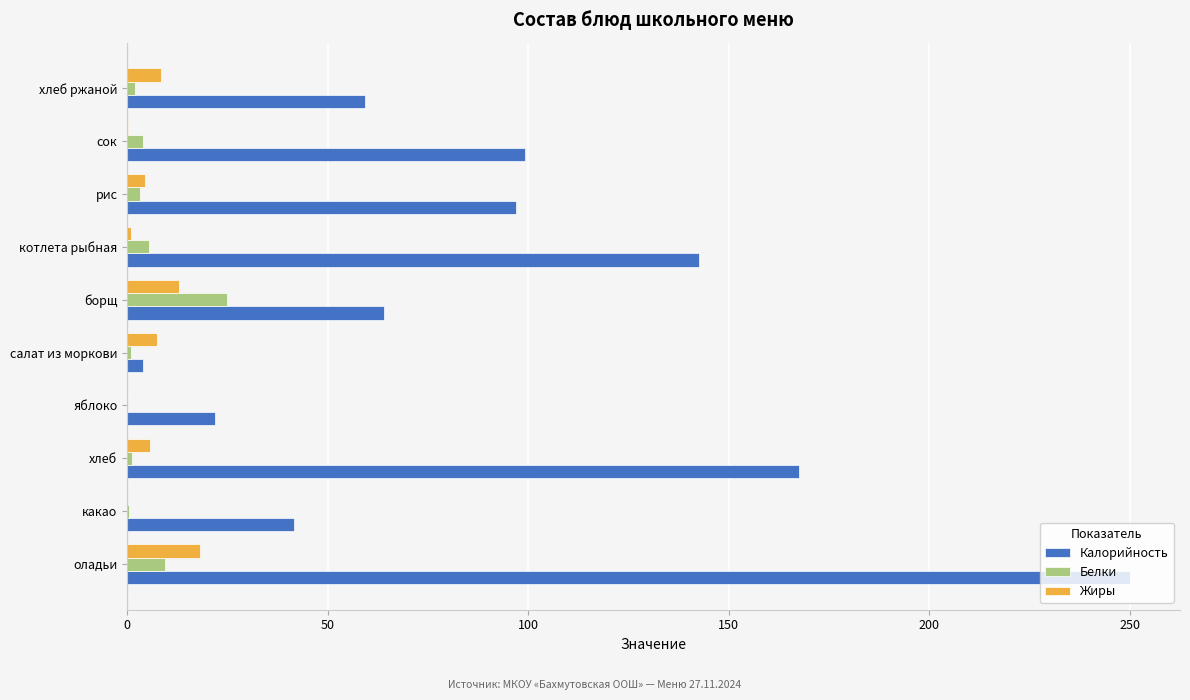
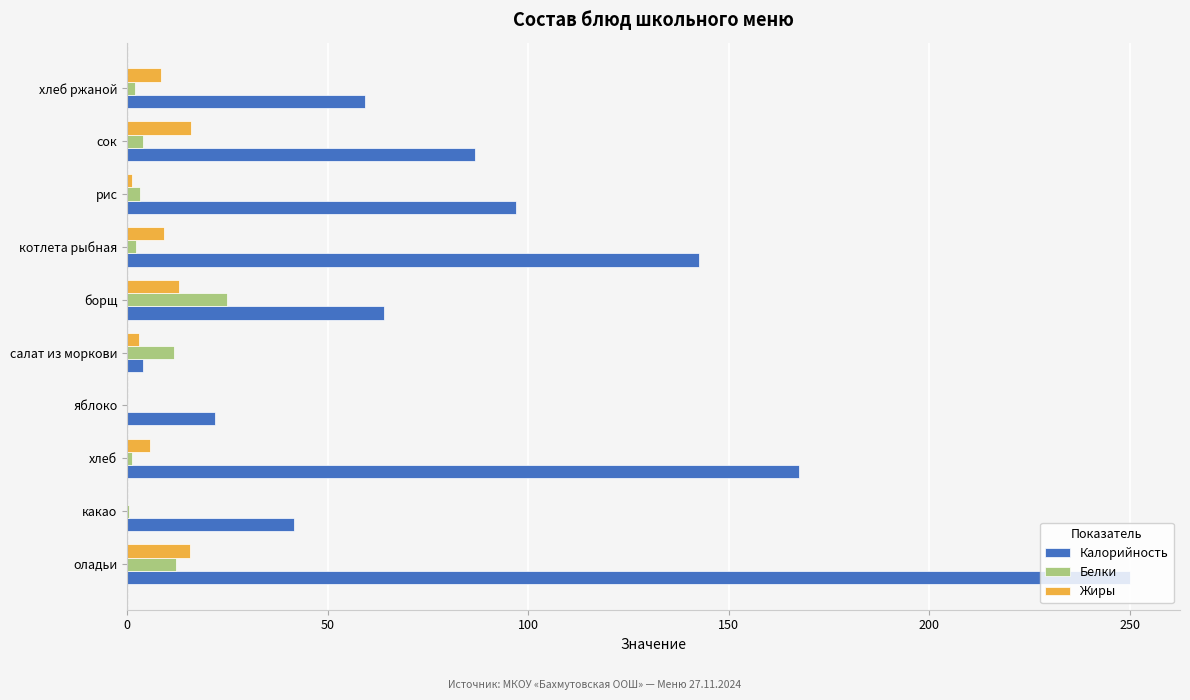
Жиры, сок: 0 -> 16
Калорийность, сок: 99 -> 87
Жиры, рис: 5 -> 1
Жиры, котлета рыбная: 1 -> 9
Белки, котлета рыбная: 5 -> 2
Жиры, салат из моркови: 7 -> 3
Белки, салат из моркови: 1 -> 12
Жиры, оладьи: 18 -> 16
Белки, оладьи: 9 -> 12
